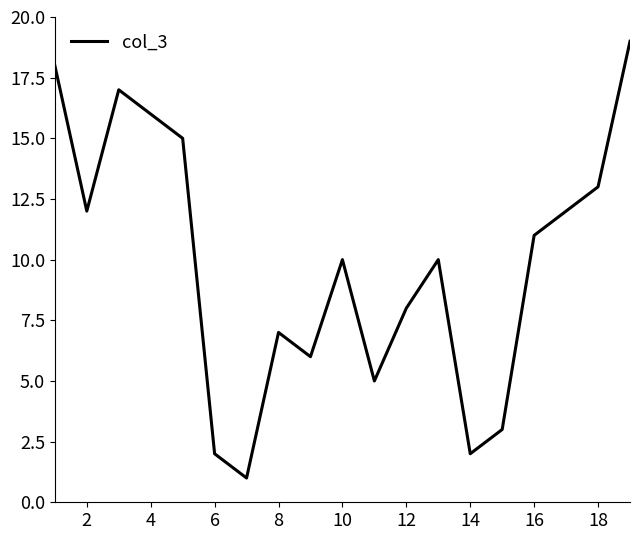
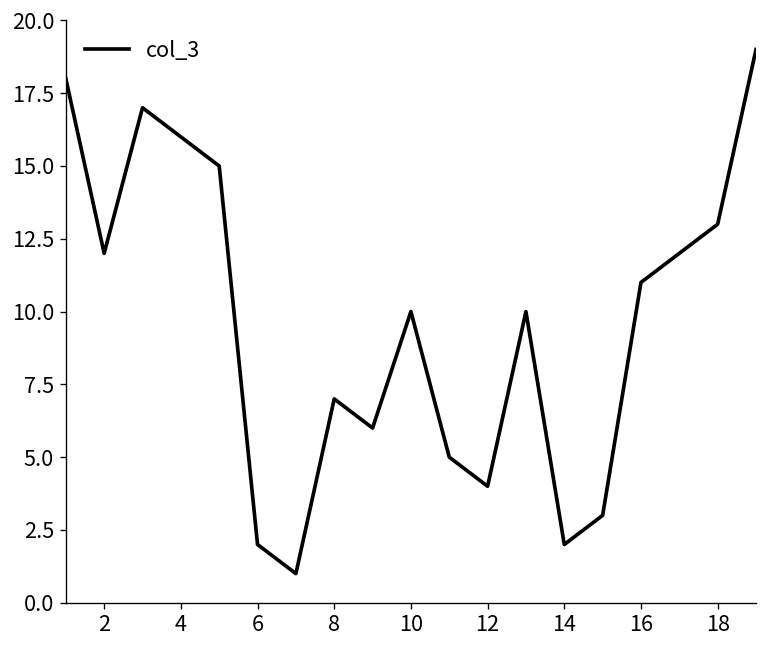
12: 8 -> 4
